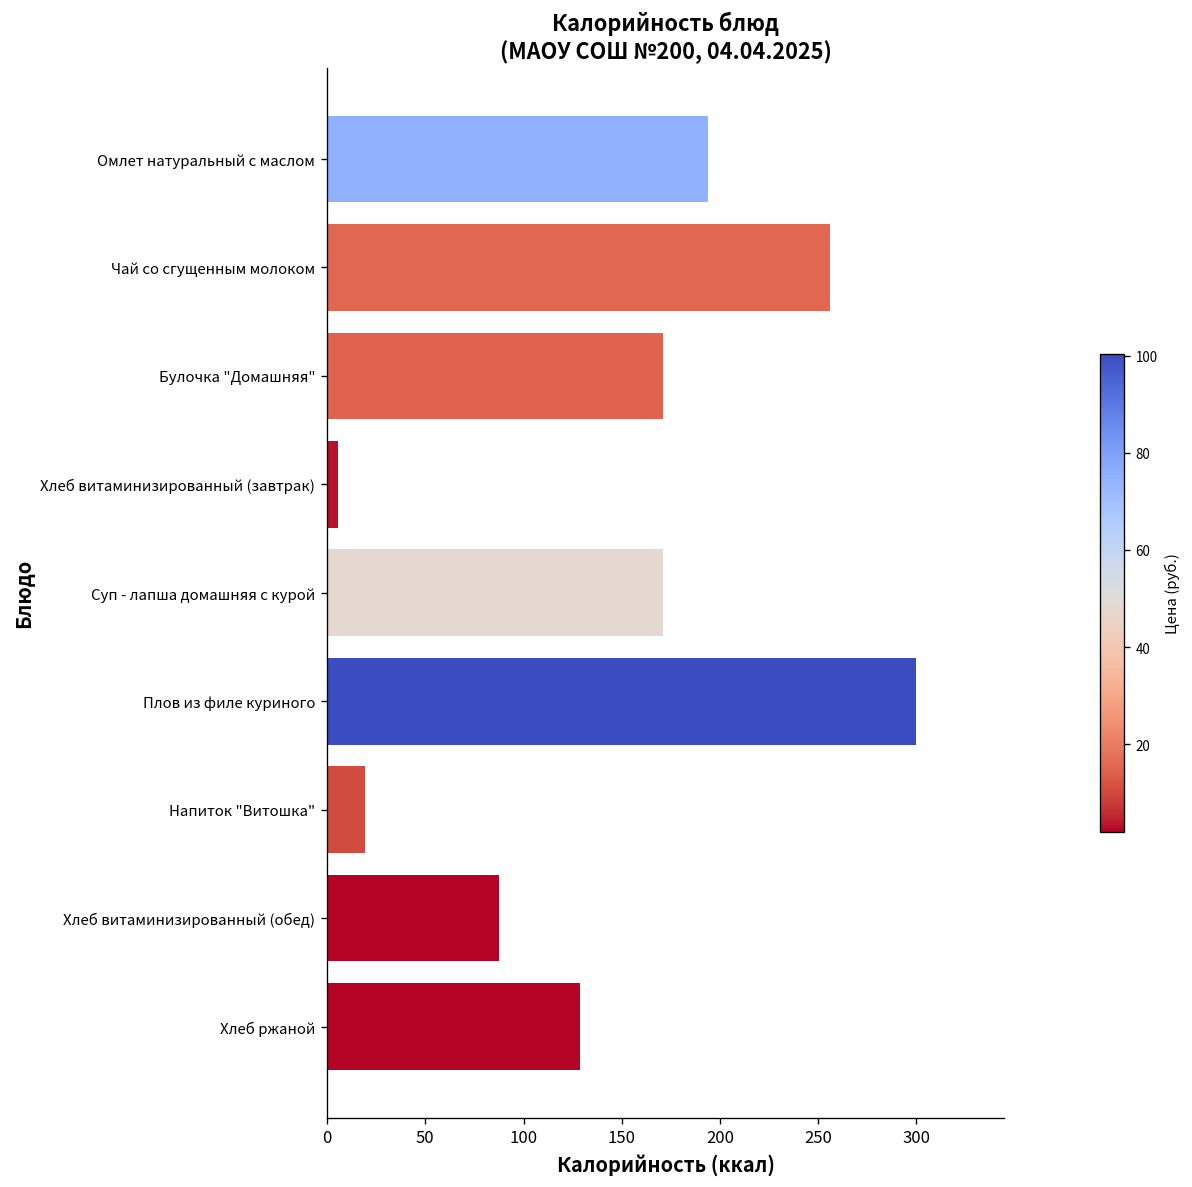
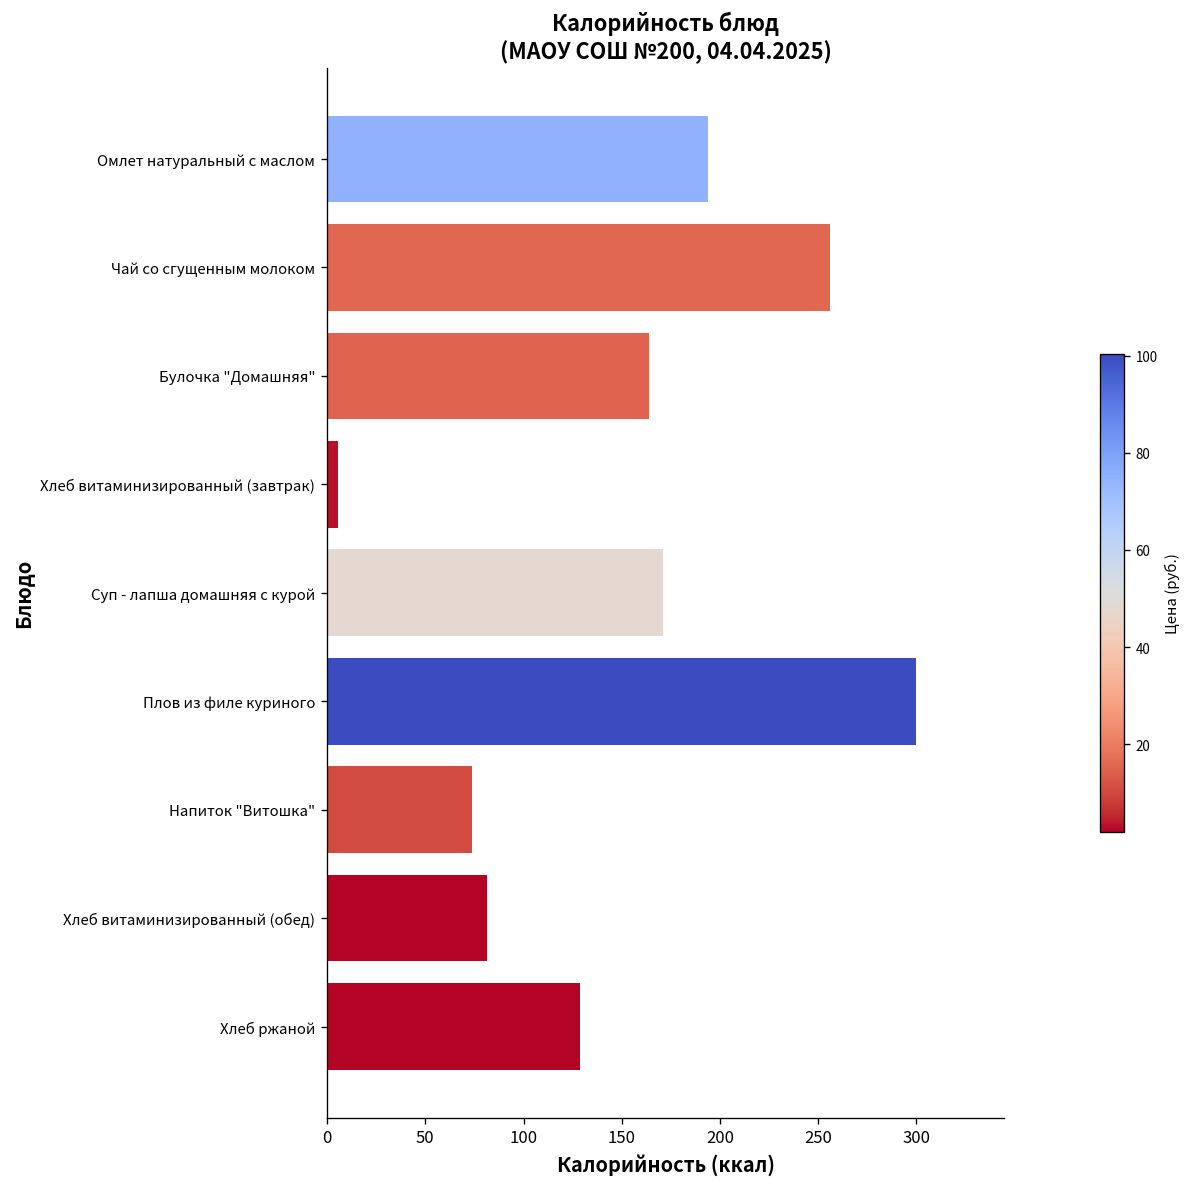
Булочка "Домашняя": 171 -> 164
Напиток "Витошка": 19 -> 74
Хлеб витаминизированный (обед): 87 -> 82
